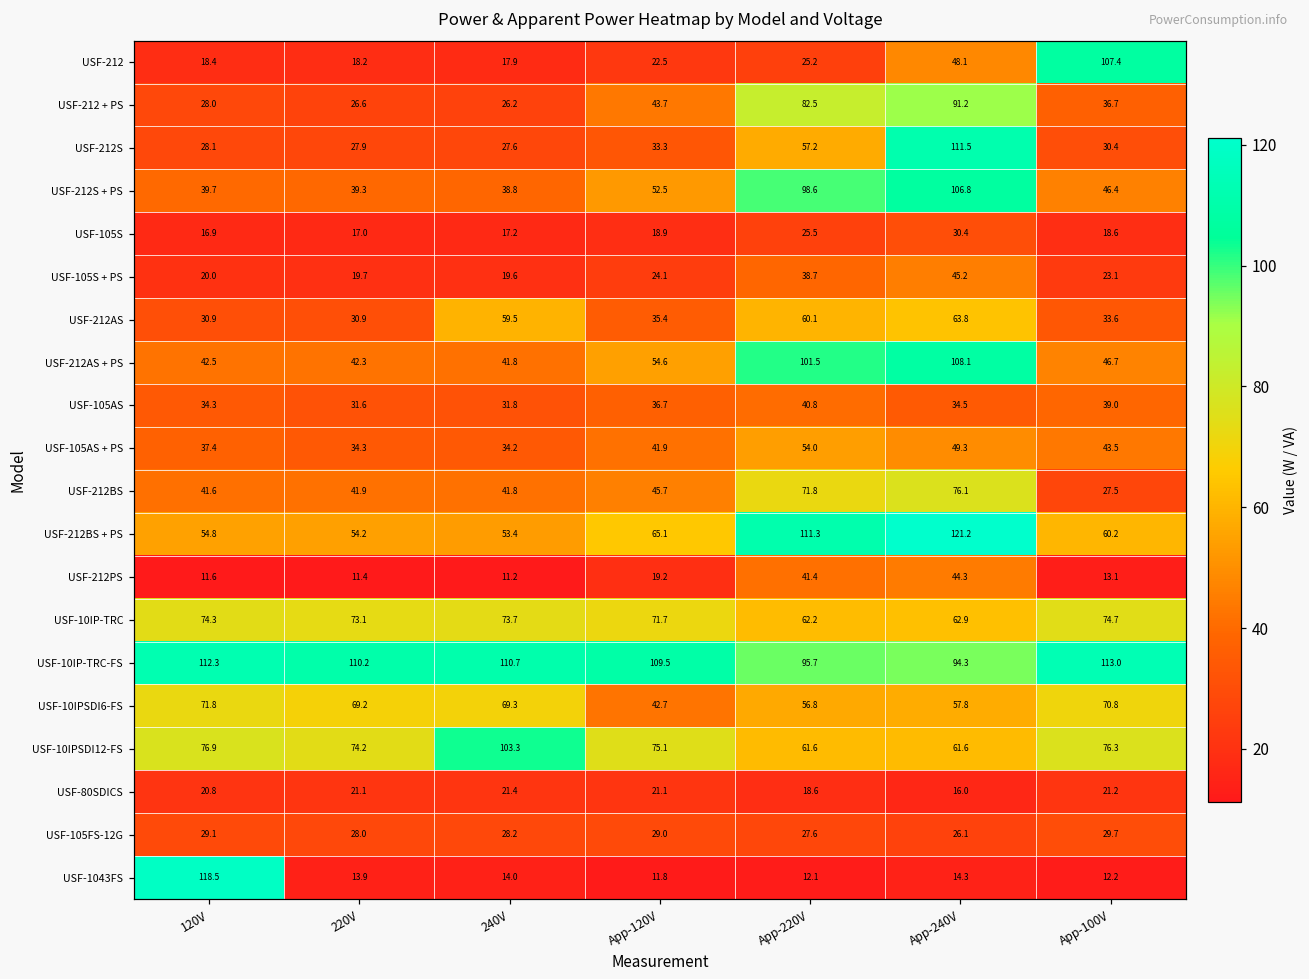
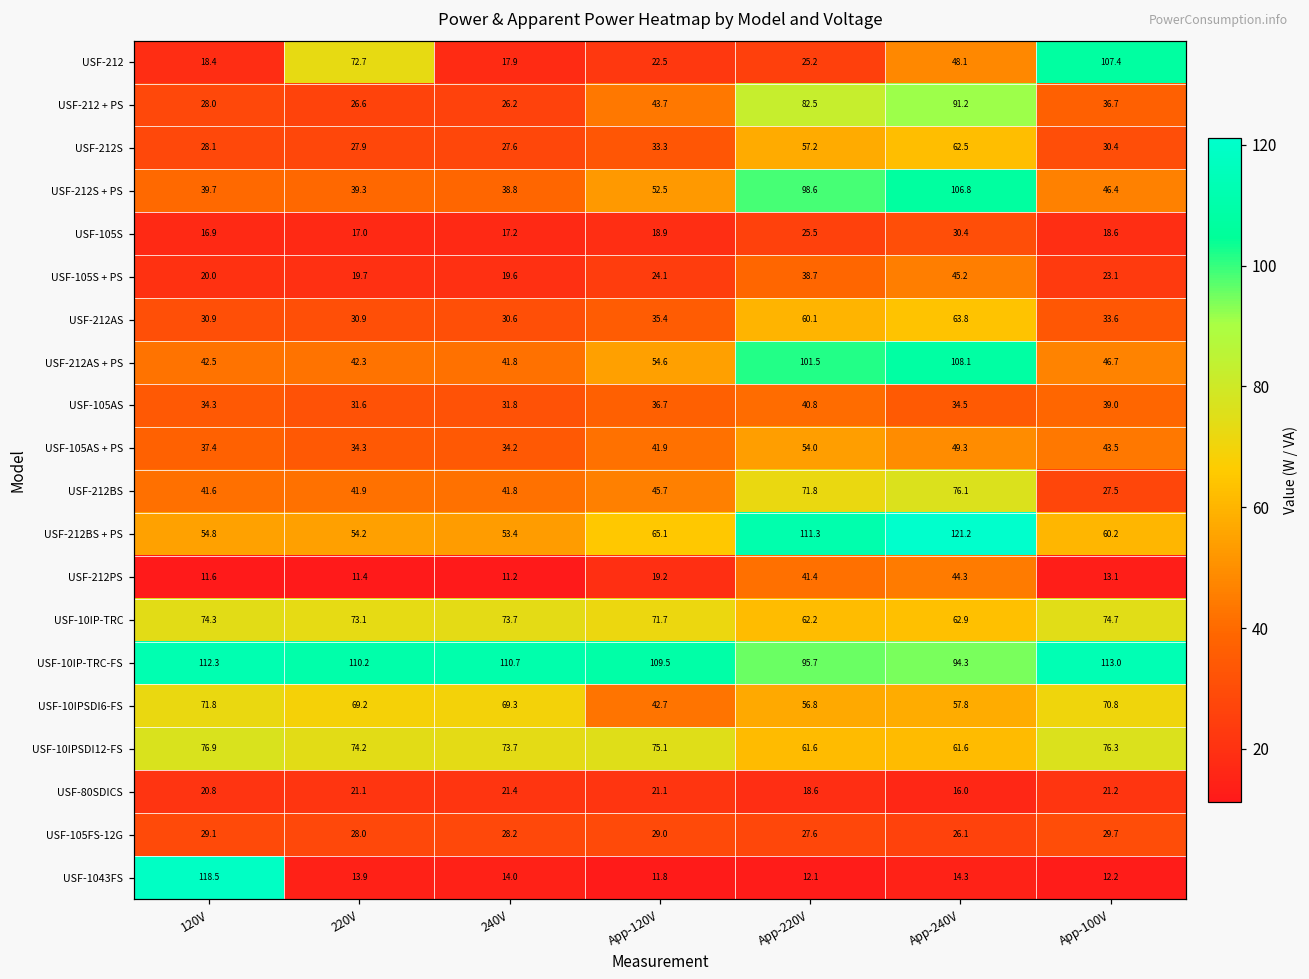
USF-212, 220V: 18.2 -> 72.7
USF-212S, App-240V: 111.5 -> 62.5
USF-212AS, 240V: 59.5 -> 30.6
USF-10IPSDI12-FS, 240V: 103.3 -> 73.7
